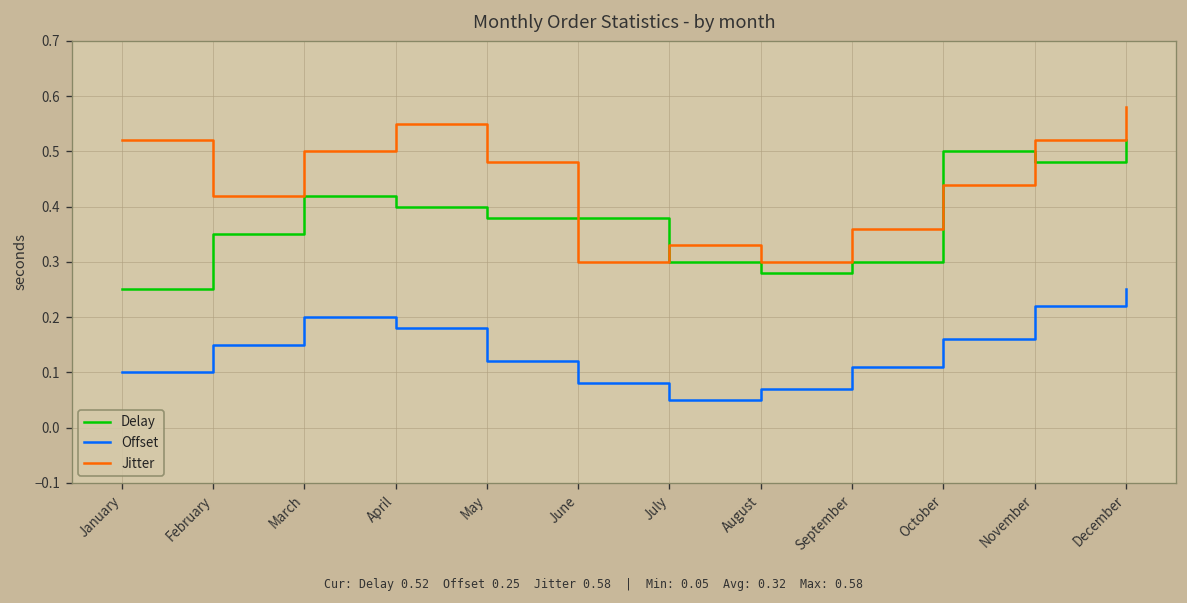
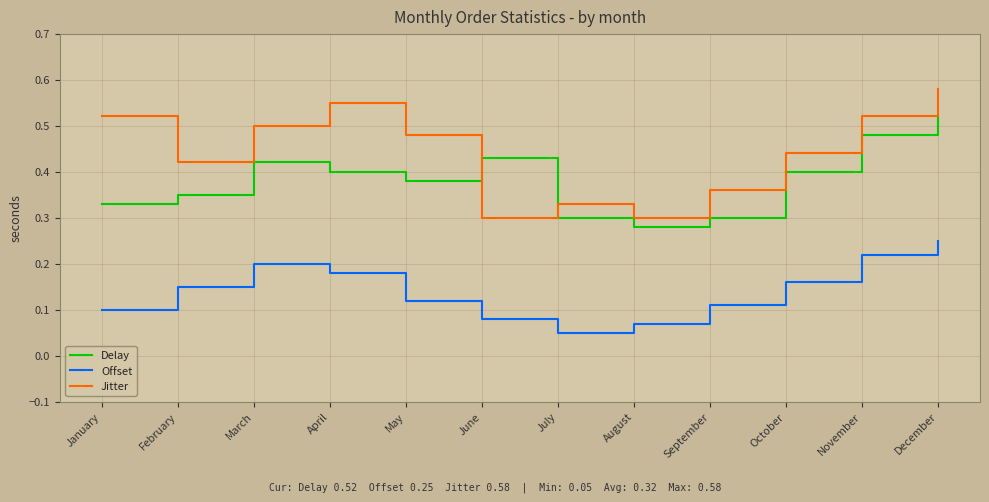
Delay, January: 0.25 -> 0.33
Delay, June: 0.38 -> 0.43
Delay, October: 0.5 -> 0.4
